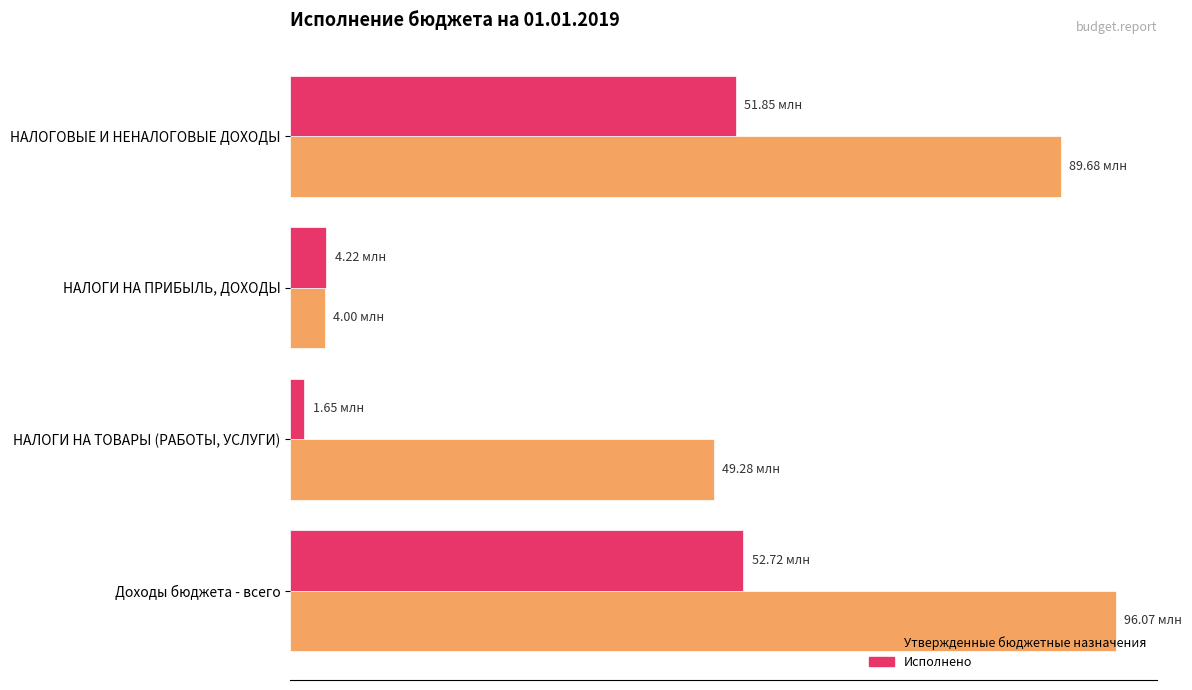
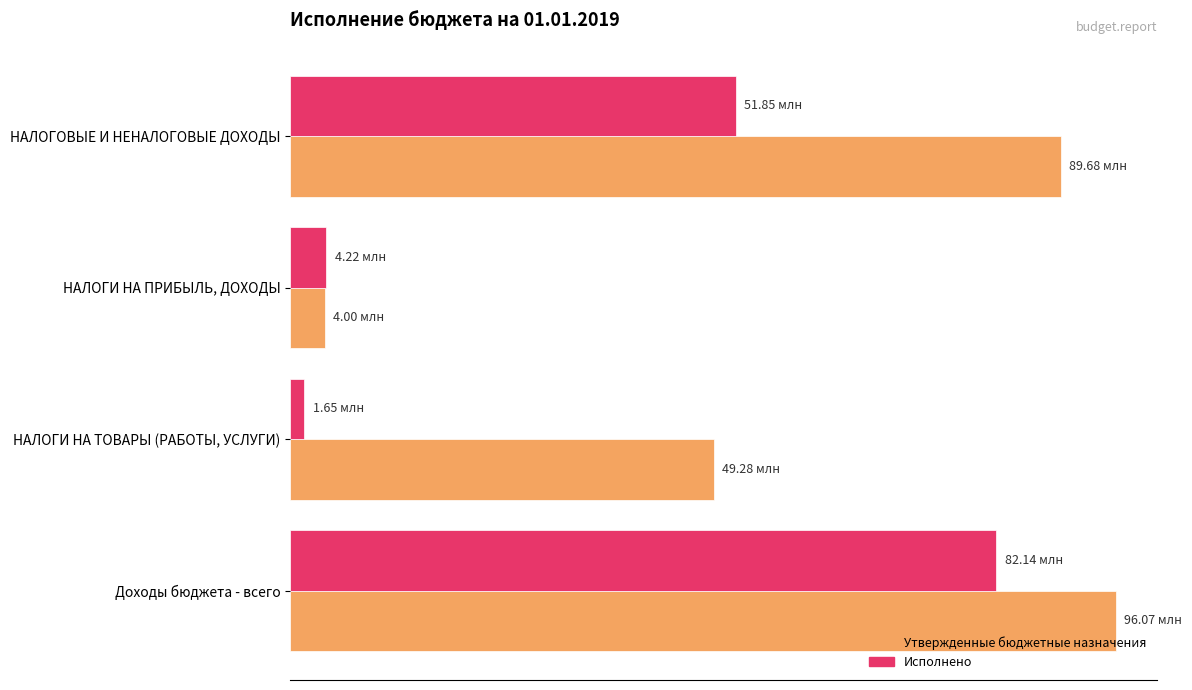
Исполнено, Доходы бюджета - всего: 52.72 -> 82.14
